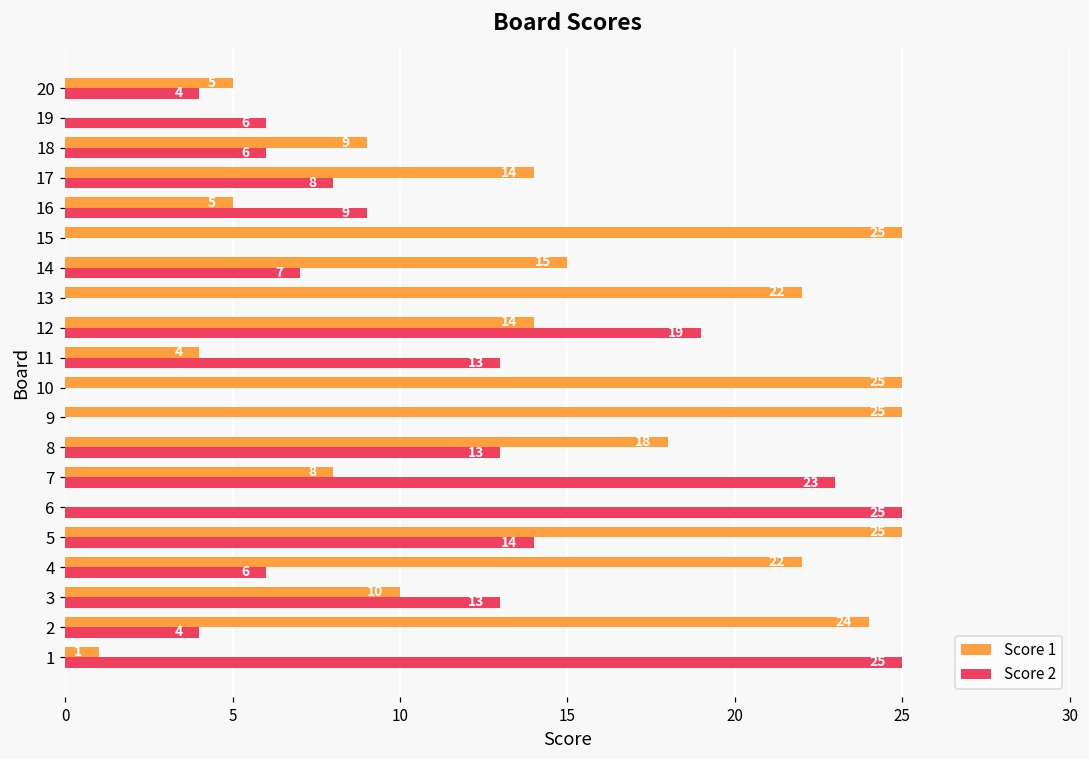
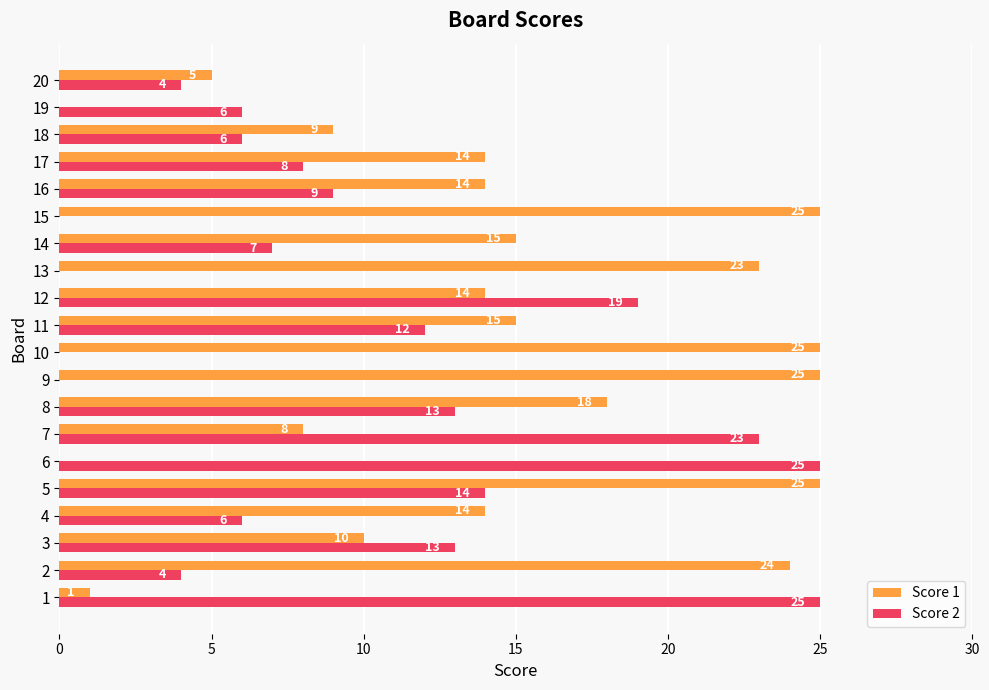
Score 1, 16: 5 -> 14
Score 1, 13: 22 -> 23
Score 1, 11: 4 -> 15
Score 2, 11: 13 -> 12
Score 1, 4: 22 -> 14
